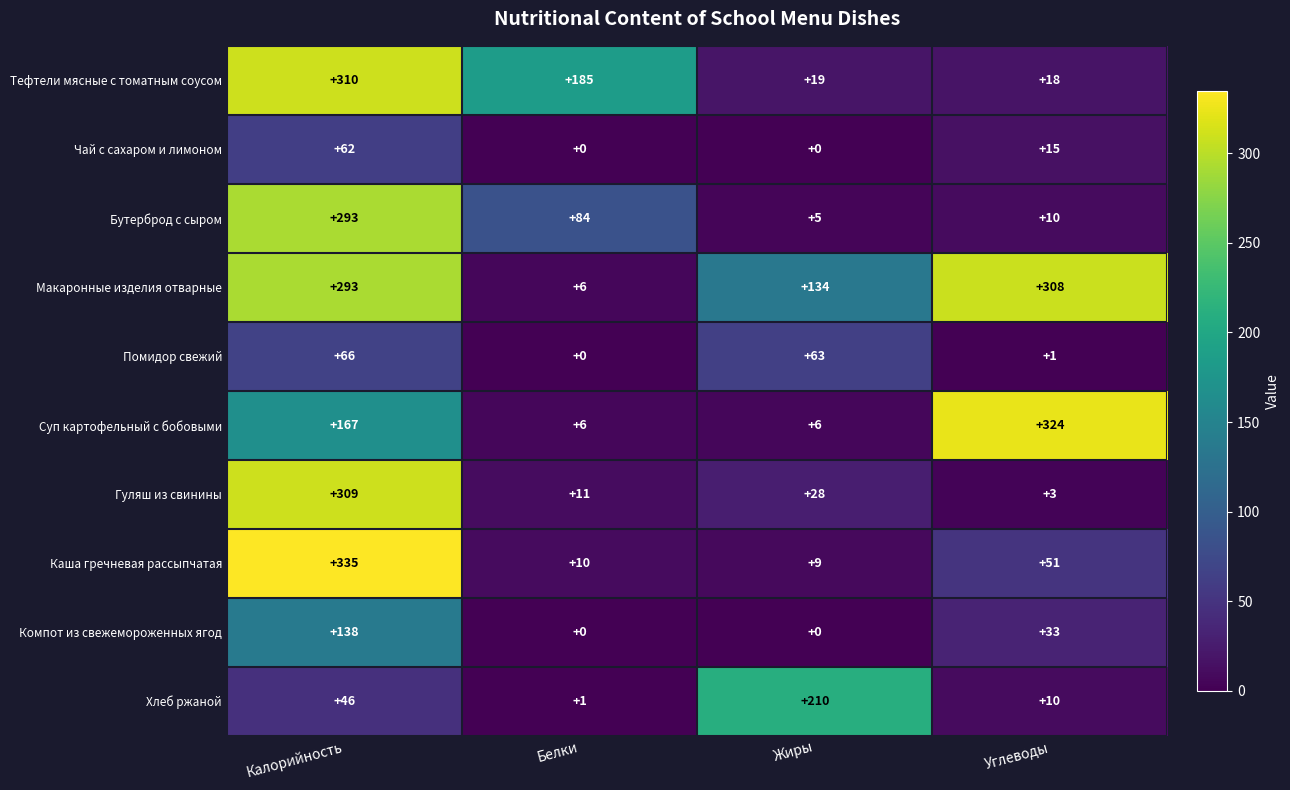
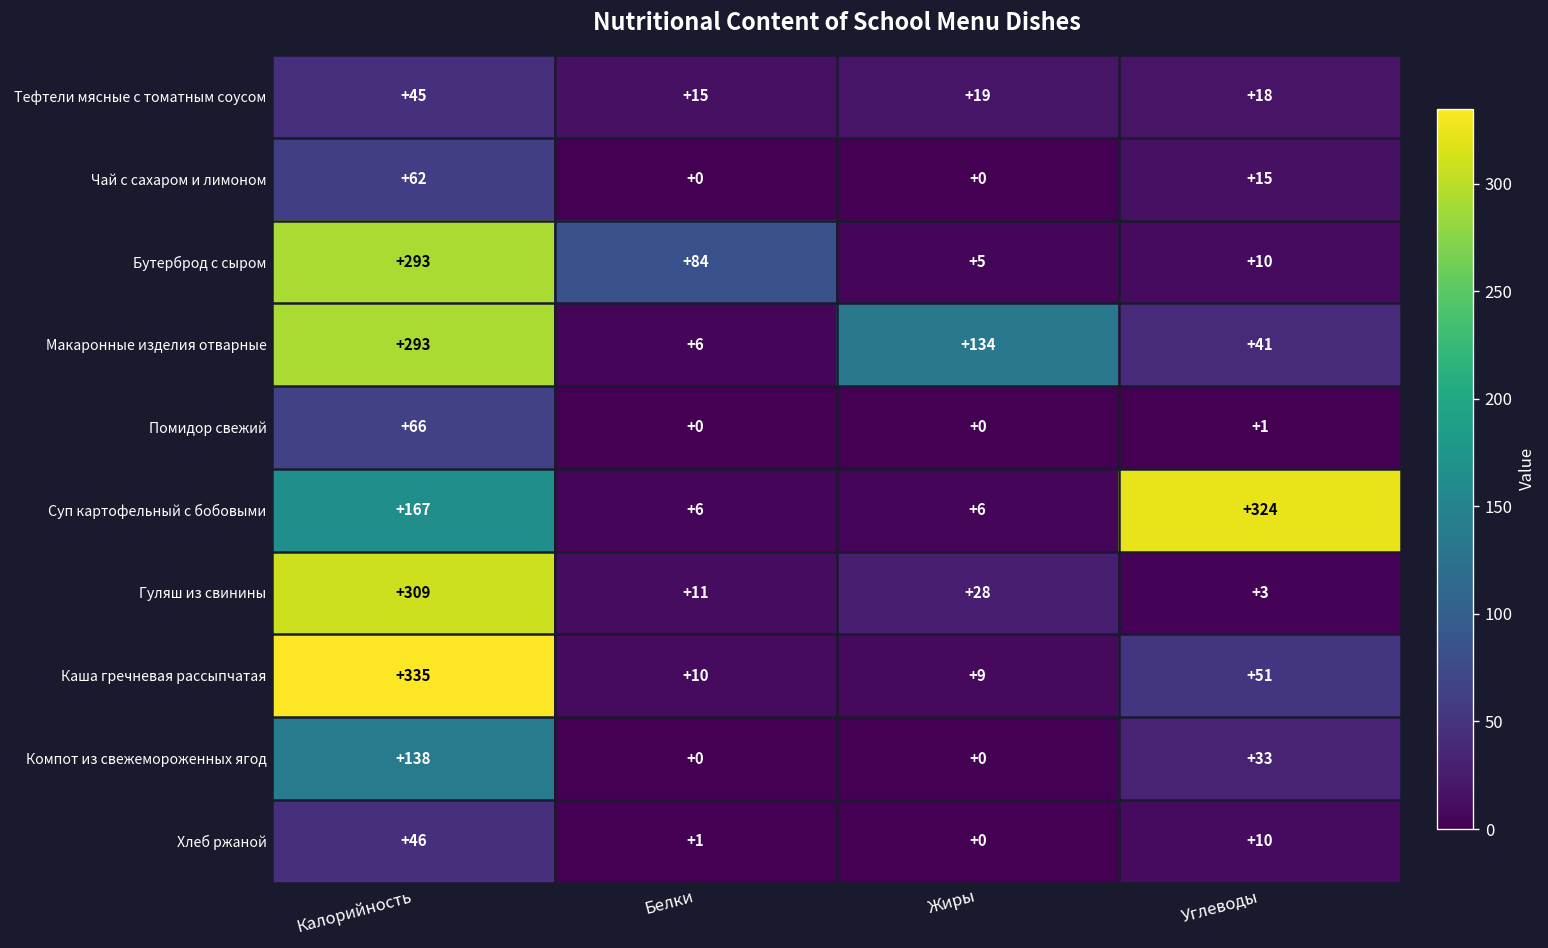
Тефтели мясные с томатным соусом, Калорийность: +310 -> +45
Тефтели мясные с томатным соусом, Белки: +185 -> +15
Макаронные изделия отварные, Углеводы: +308 -> +41
Помидор свежий, Жиры: +63 -> +0
Хлеб ржаной, Жиры: +210 -> +0
